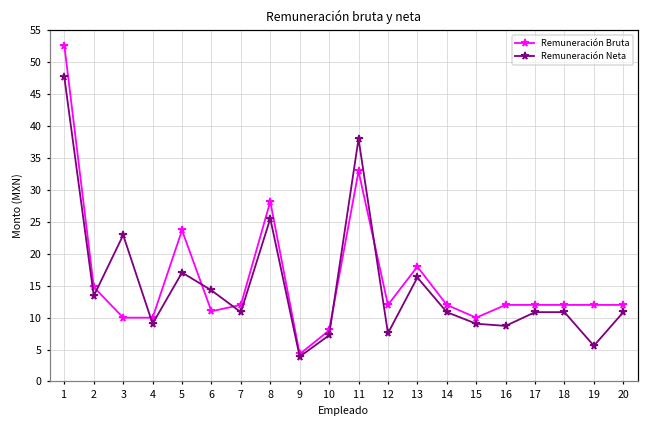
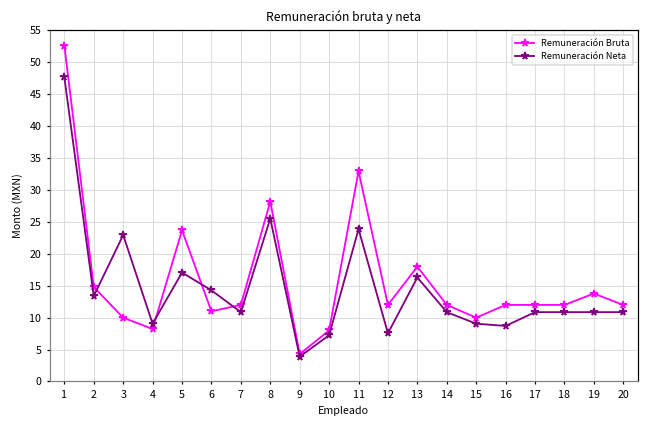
Remuneración Bruta, 4: 10 -> 8
Remuneración Neta, 11: 38 -> 24
Remuneración Bruta, 19: 12 -> 14
Remuneración Neta, 19: 6 -> 11
